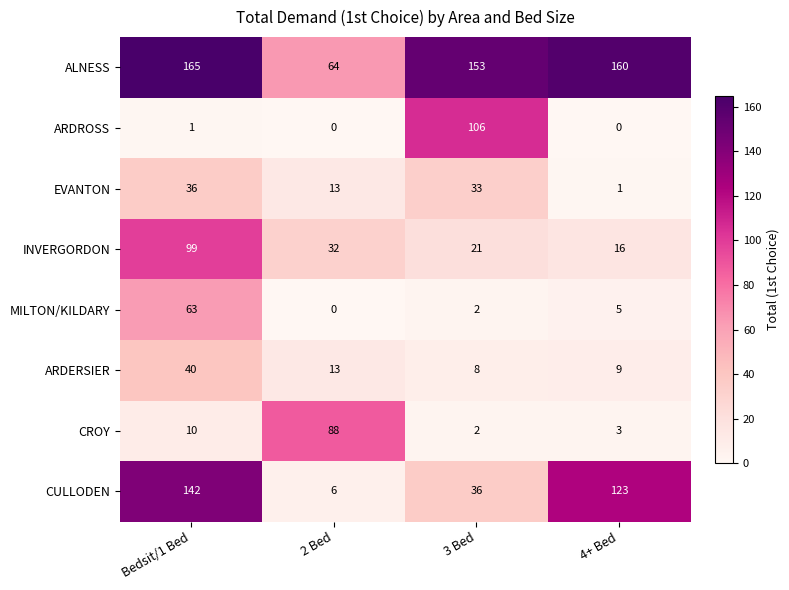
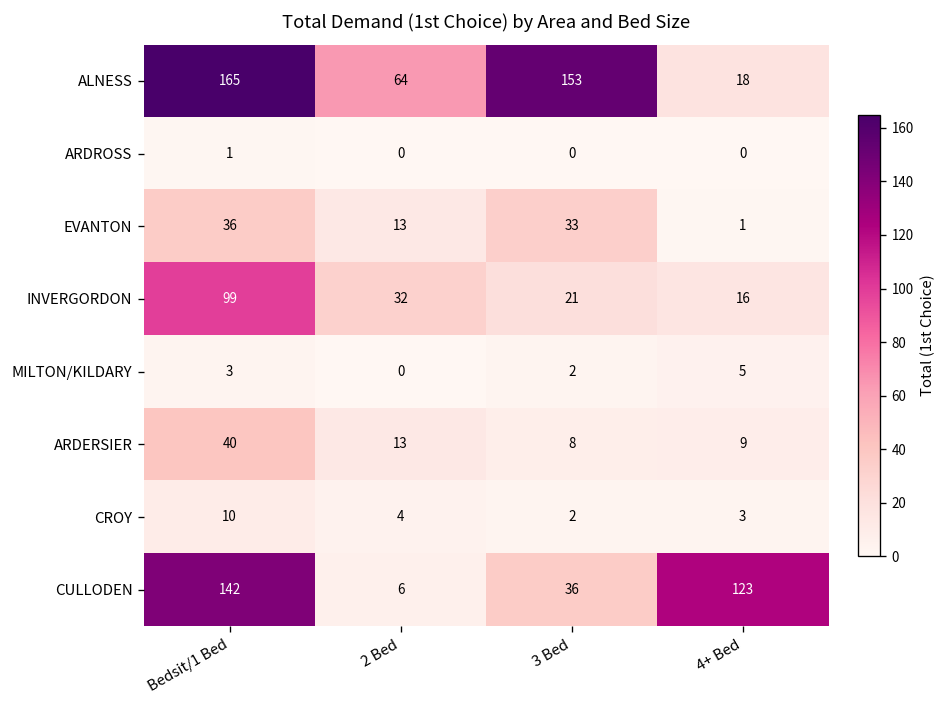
ALNESS, 4+ Bed: 160 -> 18
ARDROSS, 3 Bed: 106 -> 0
MILTON/KILDARY, Bedsit/1 Bed: 63 -> 3
CROY, 2 Bed: 88 -> 4
